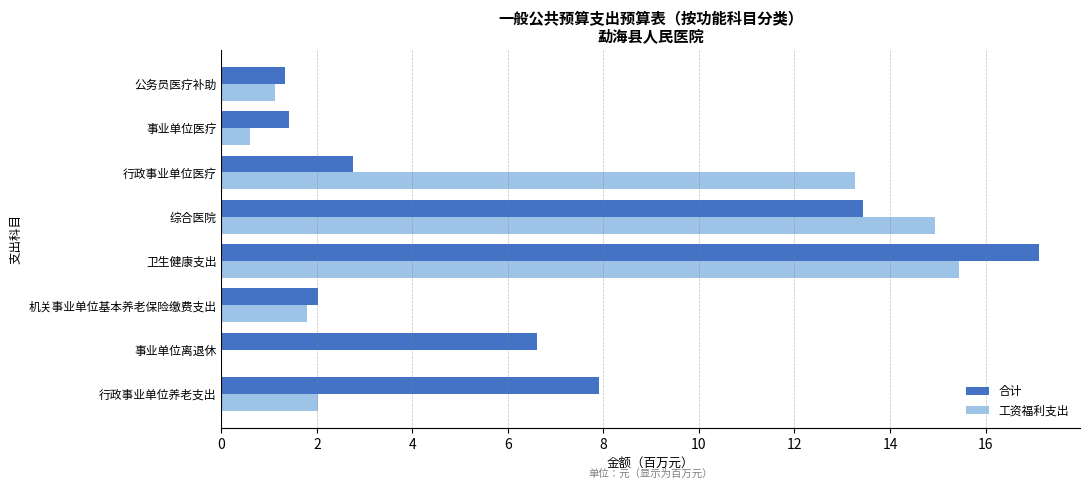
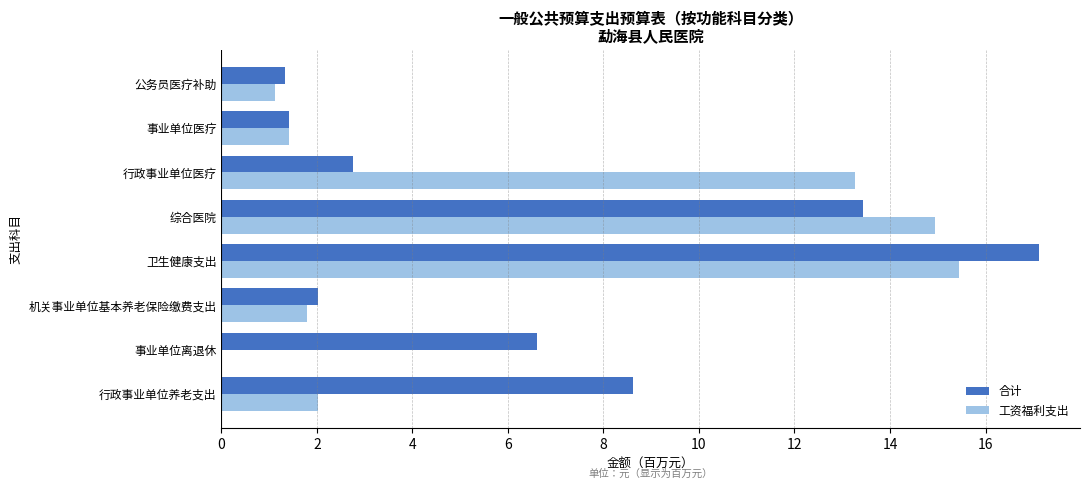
工资福利支出, 事业单位医疗: 0.6 -> 1.4
合计, 行政事业单位养老支出: 7.9 -> 8.6
